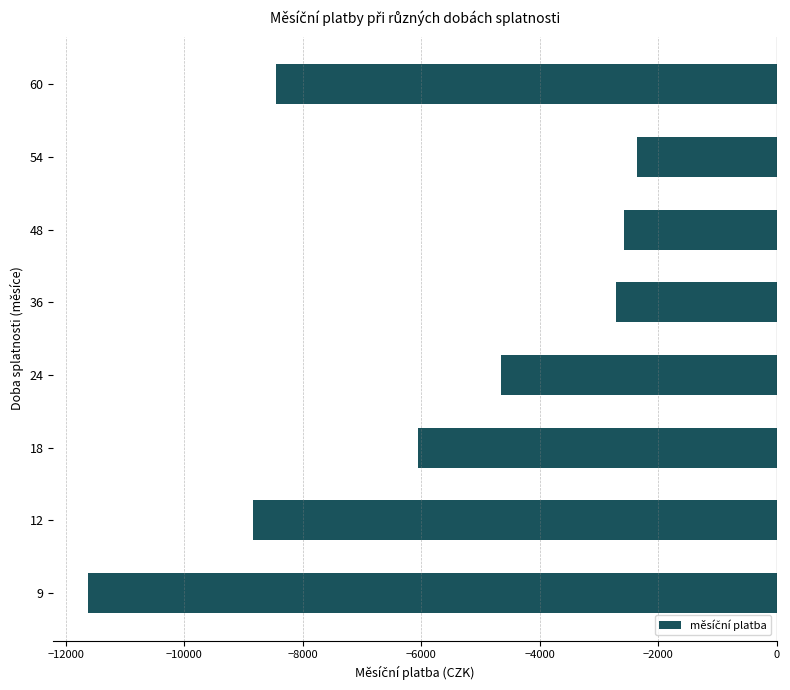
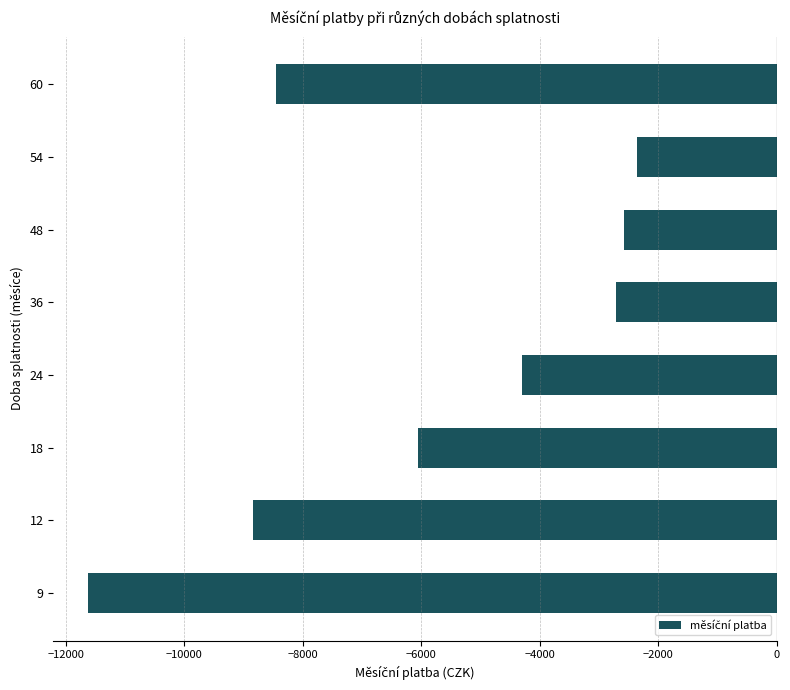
24: -4700 -> -4300
